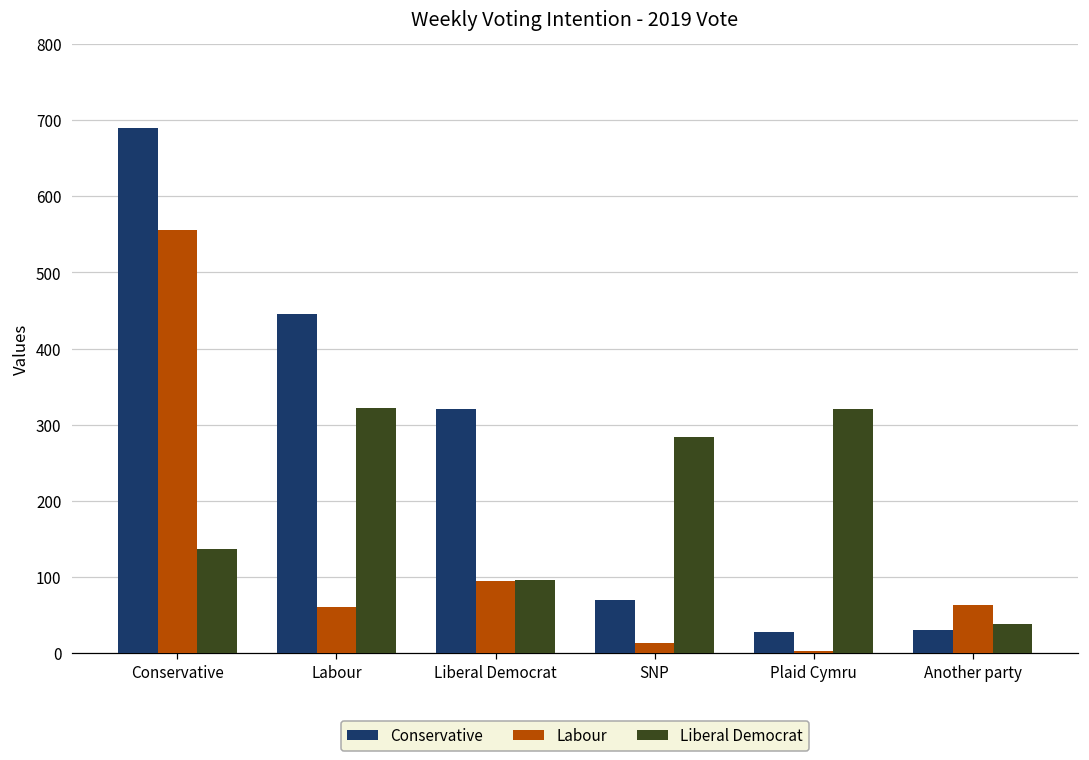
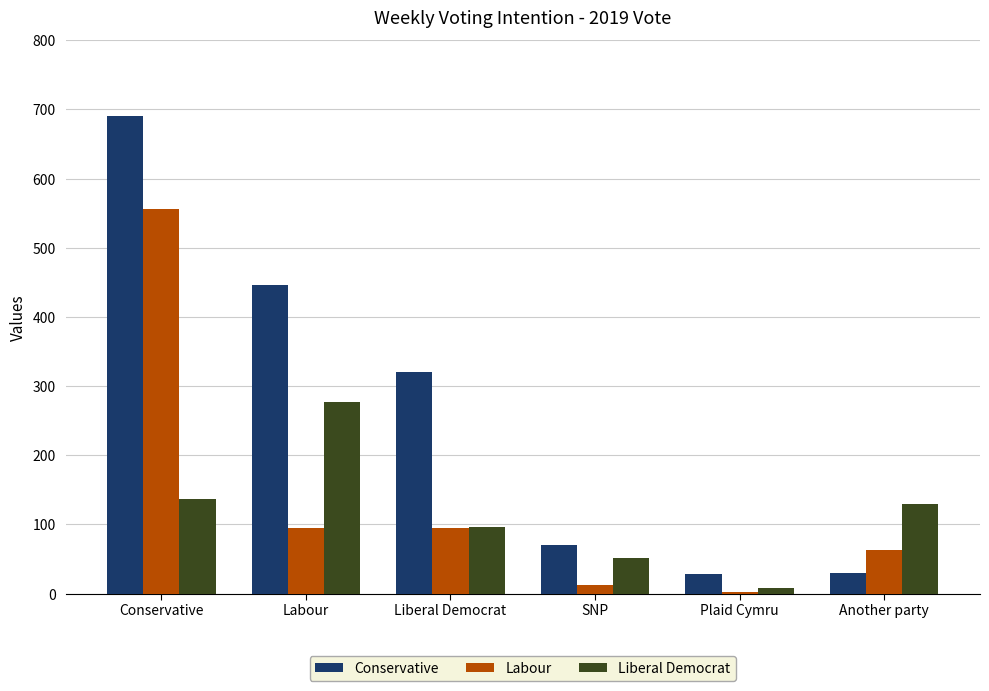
Labour, Labour: 60 -> 100
Liberal Democrat, Labour: 320 -> 280
Liberal Democrat, SNP: 280 -> 50
Liberal Democrat, Plaid Cymru: 320 -> 10
Liberal Democrat, Another party: 40 -> 130
